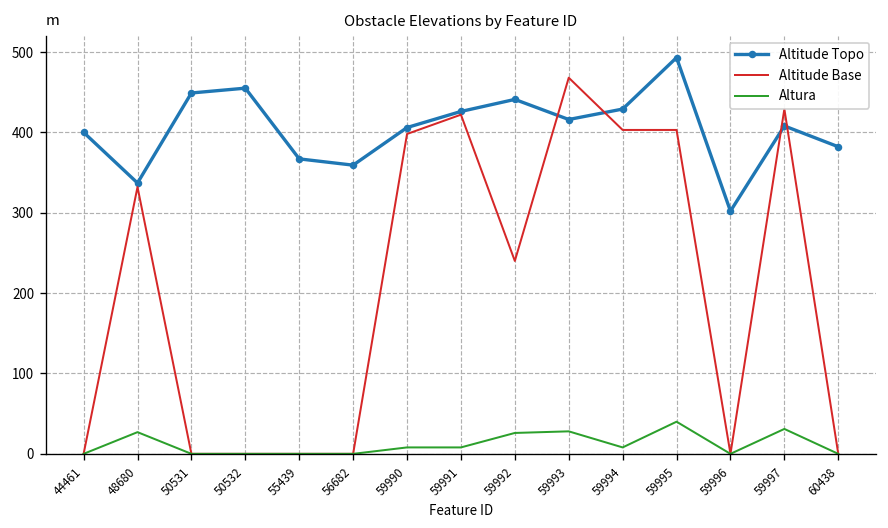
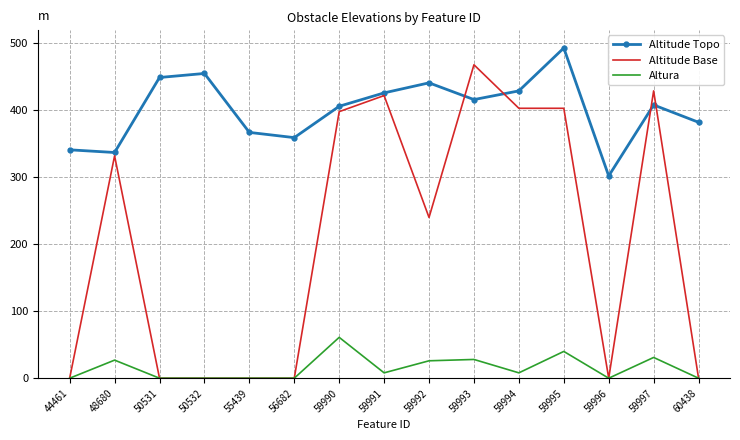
Altitude Topo, 44461: 400 -> 340
Altura, 59990: 10 -> 60
